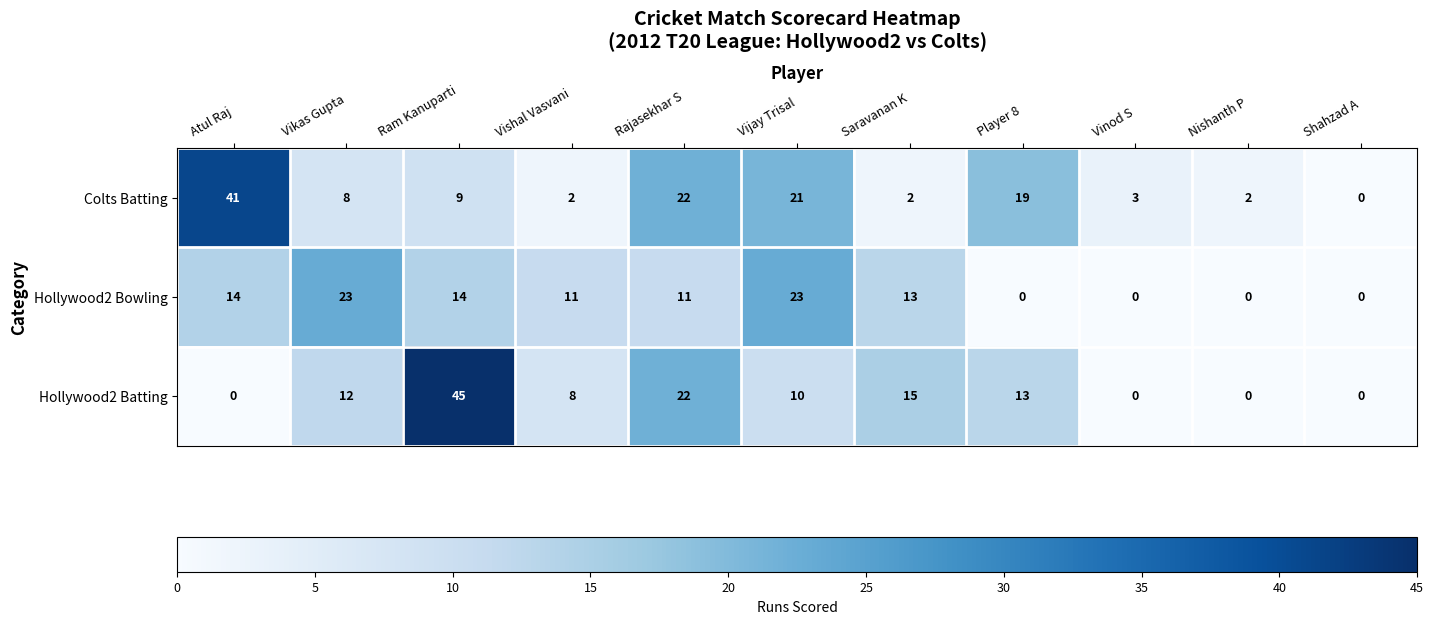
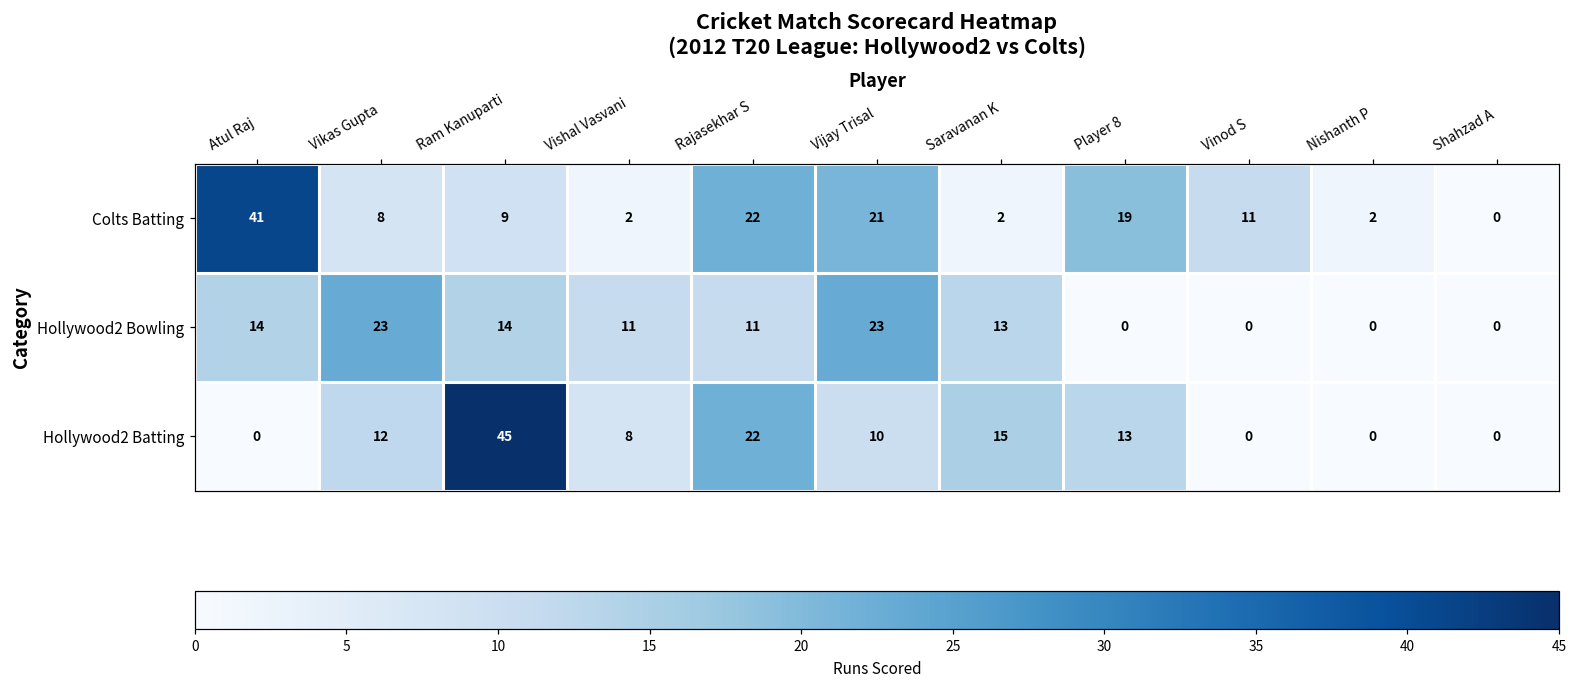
Colts Batting, Vinod S: 3 -> 11
